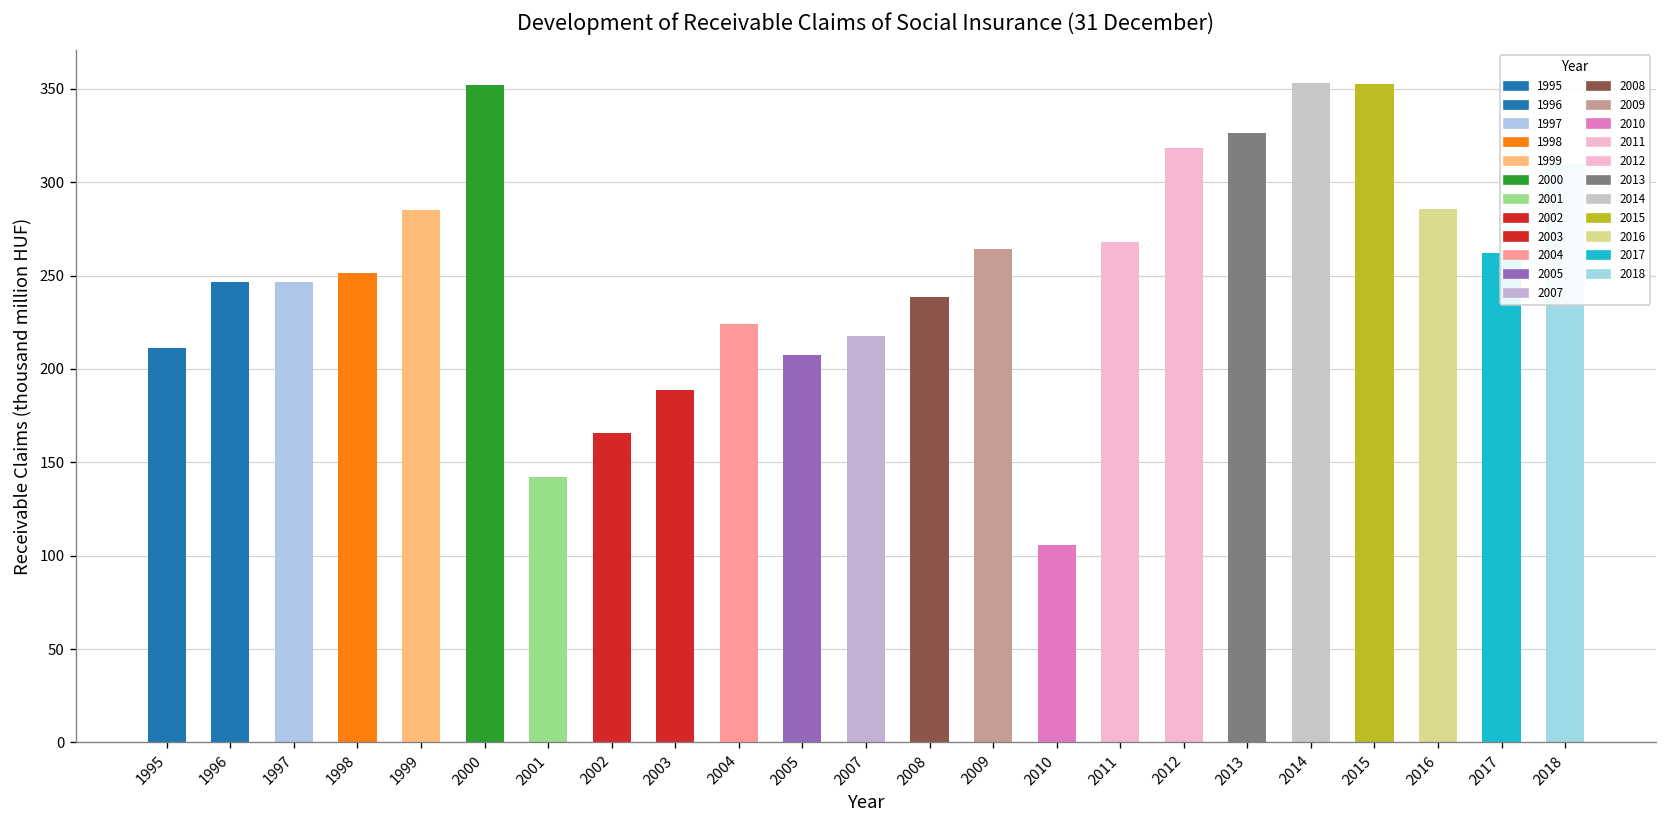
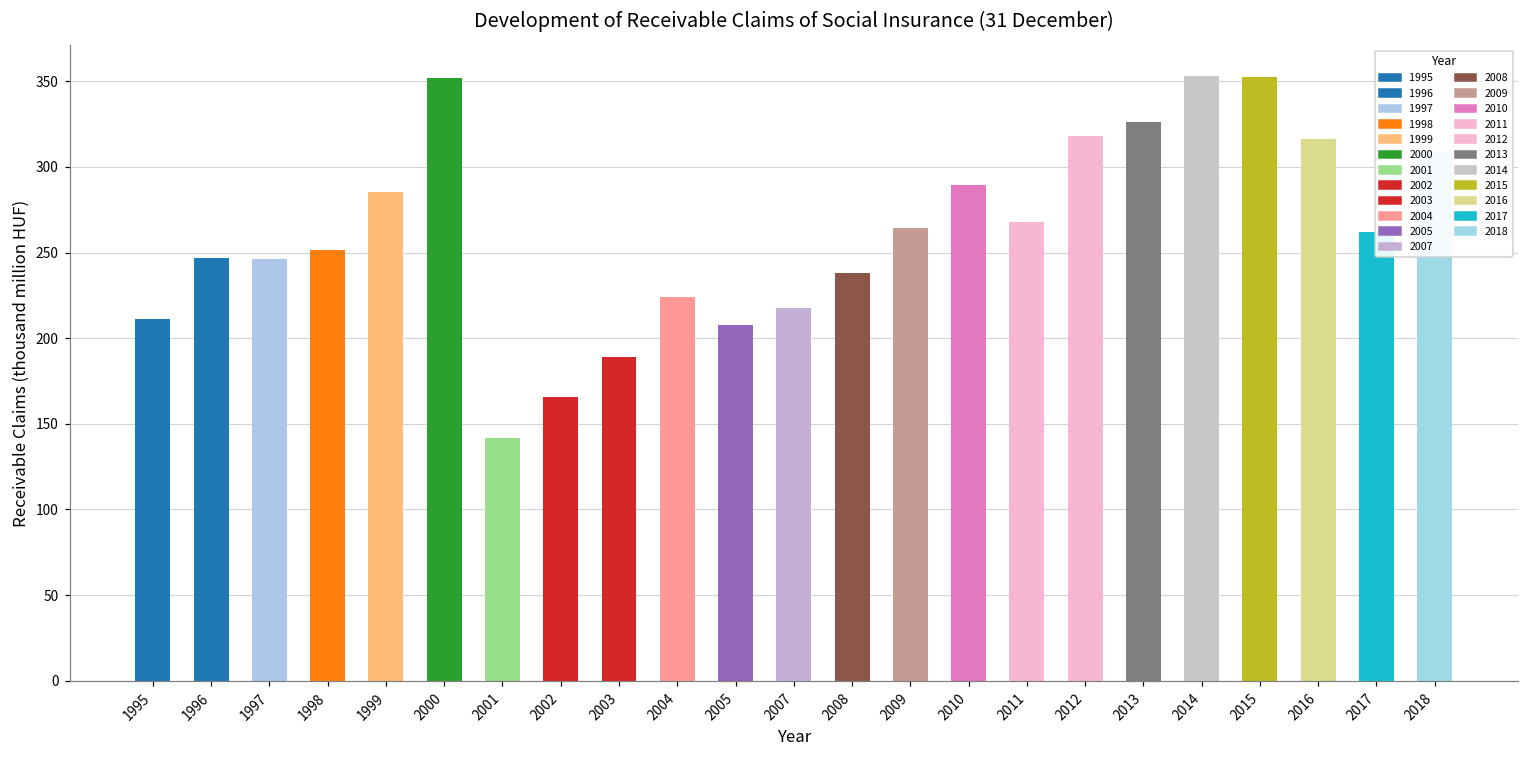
2010: 106 -> 290
2016: 286 -> 316
